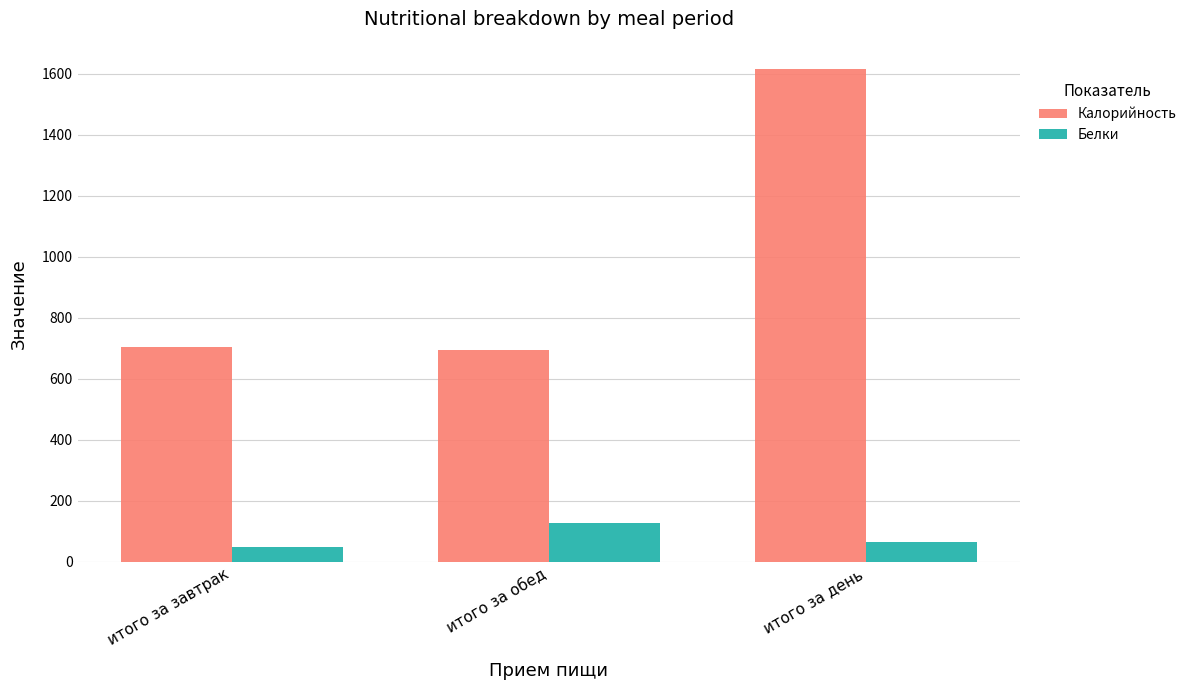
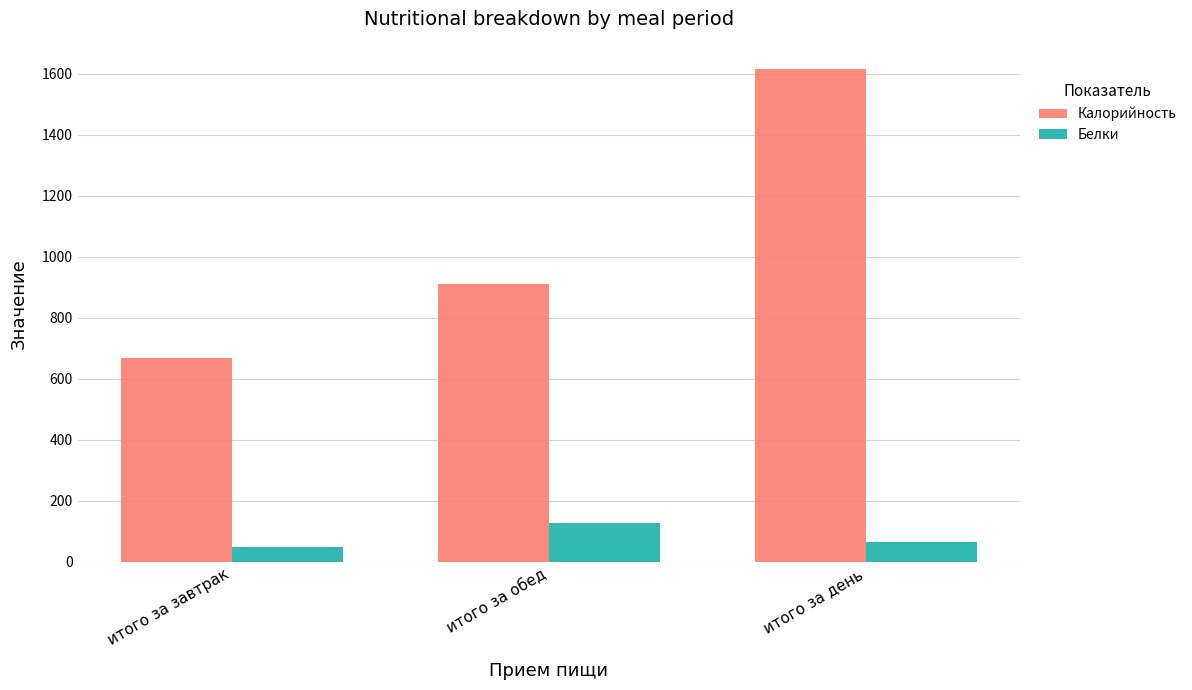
Калорийность, итого за завтрак: 710 -> 670
Калорийность, итого за обед: 690 -> 910
